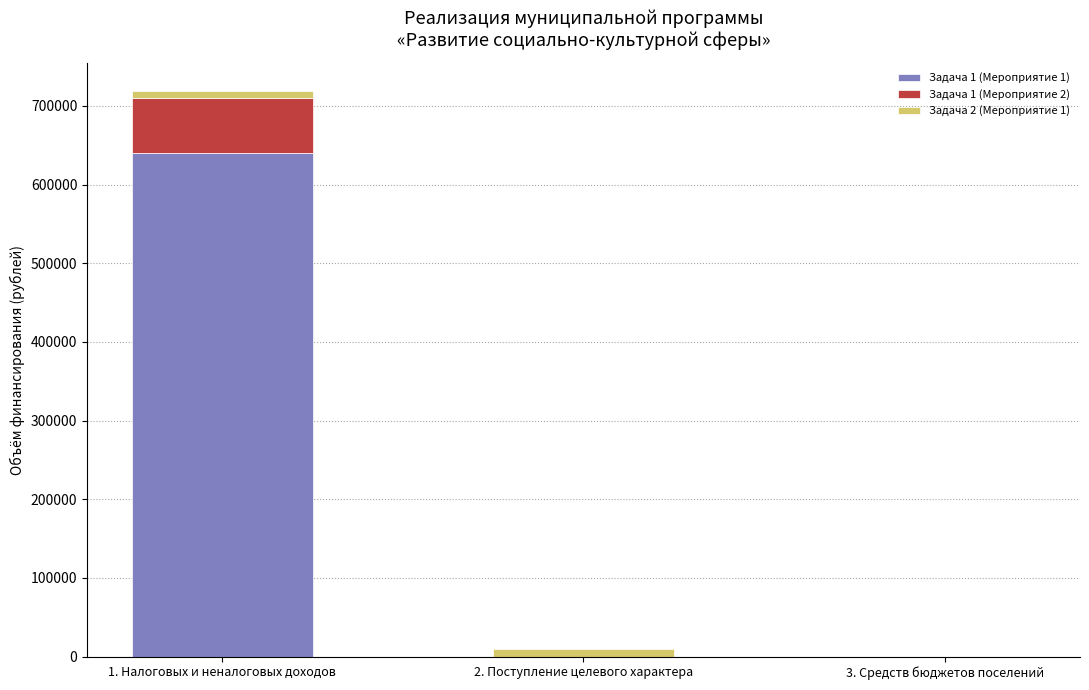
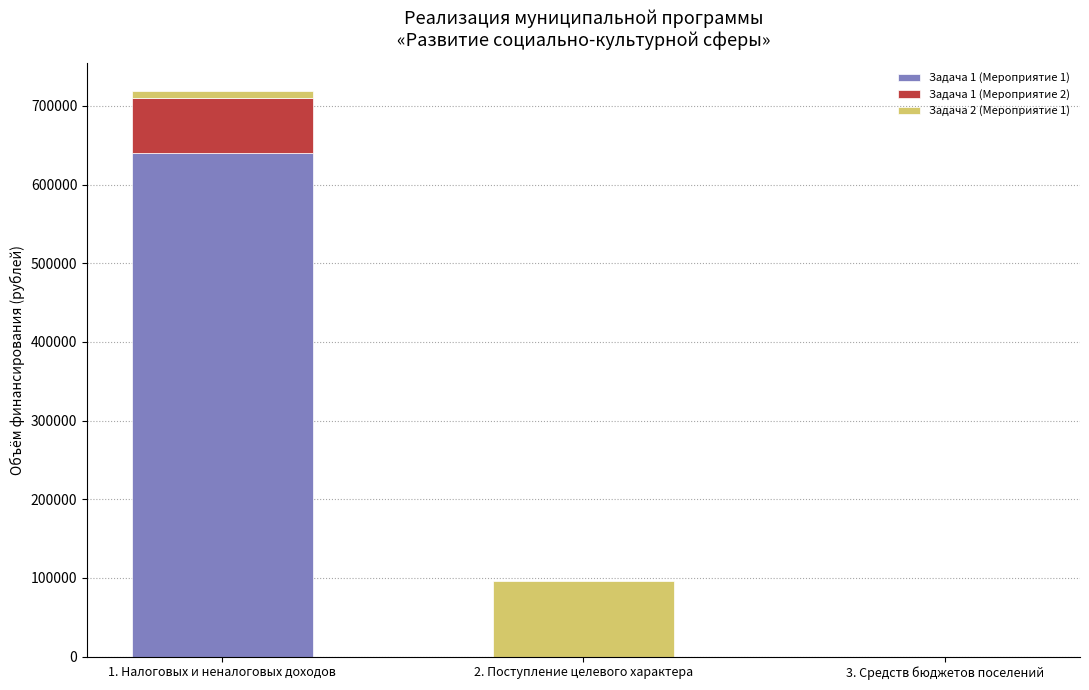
Задача 2 (Мероприятие 1), 2. Поступление целевого характера: 10000 -> 100000
